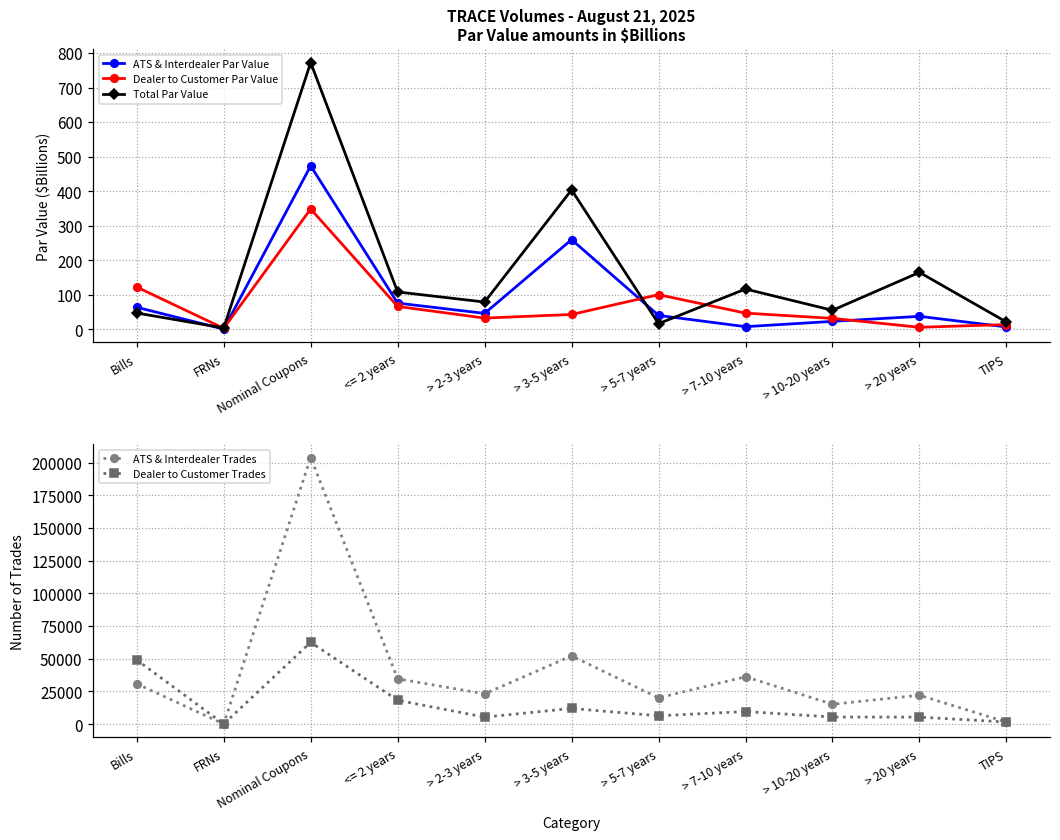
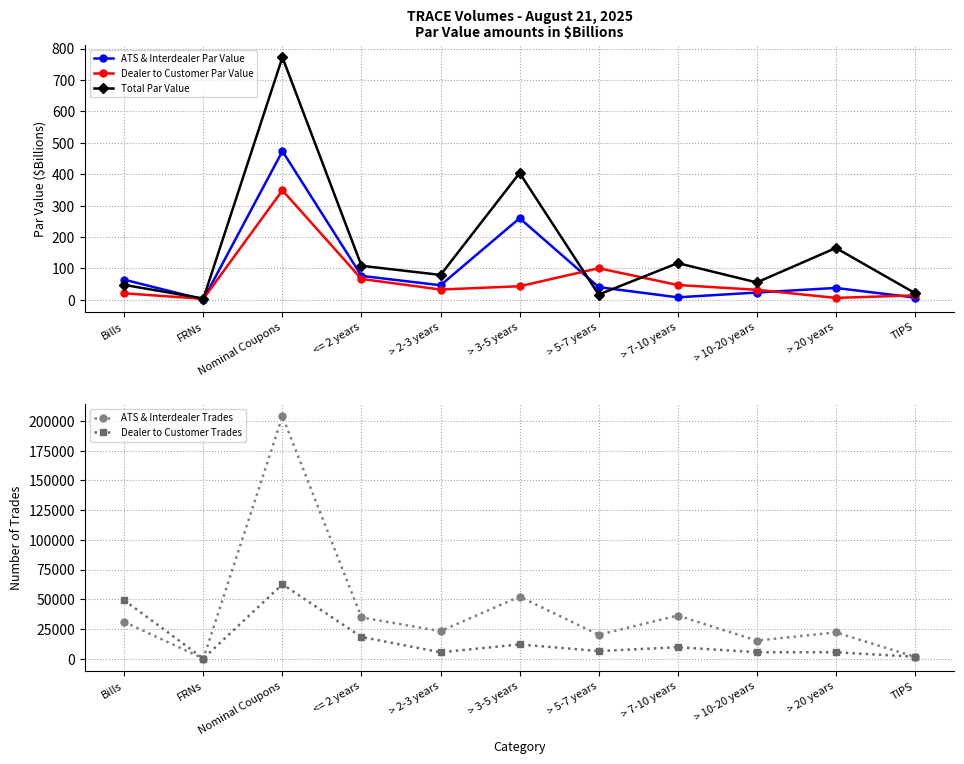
TRACE Volumes - August 21, 2025 Par Value amounts in $Billions, Dealer to Customer Par Value, Bills: 120 -> 20
